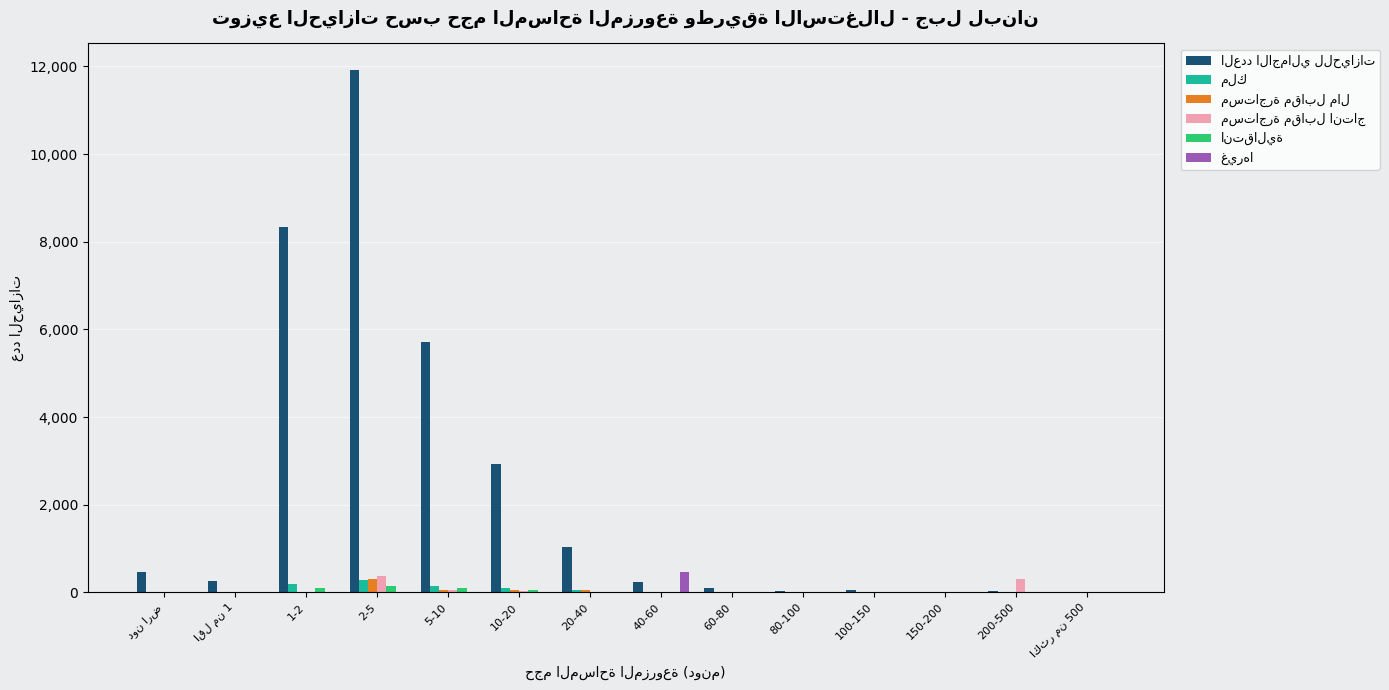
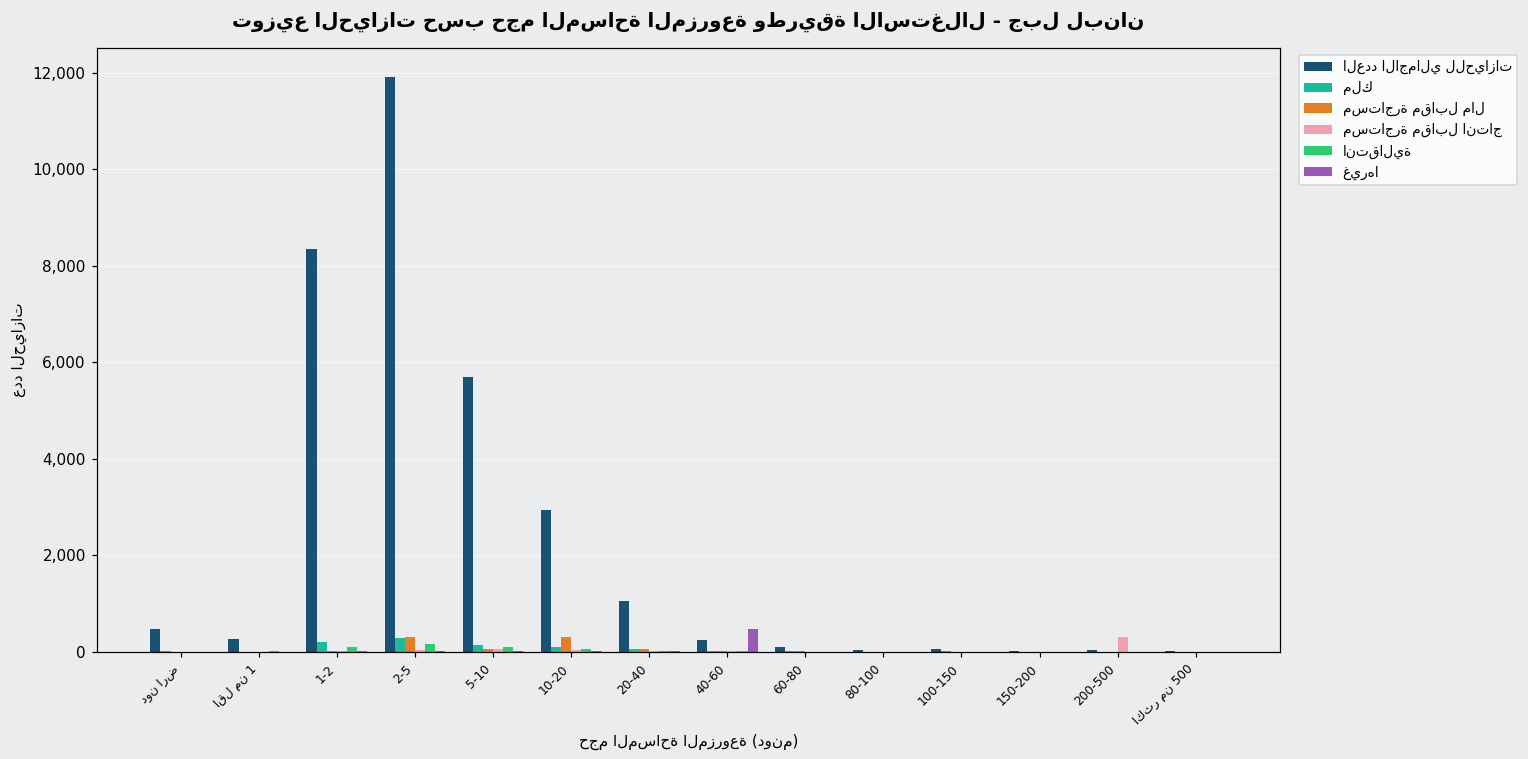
مستاجرة مقابل انتاج, 2-5: 400 -> 0
مستاجرة مقابل مال, 10-20: 100 -> 300
